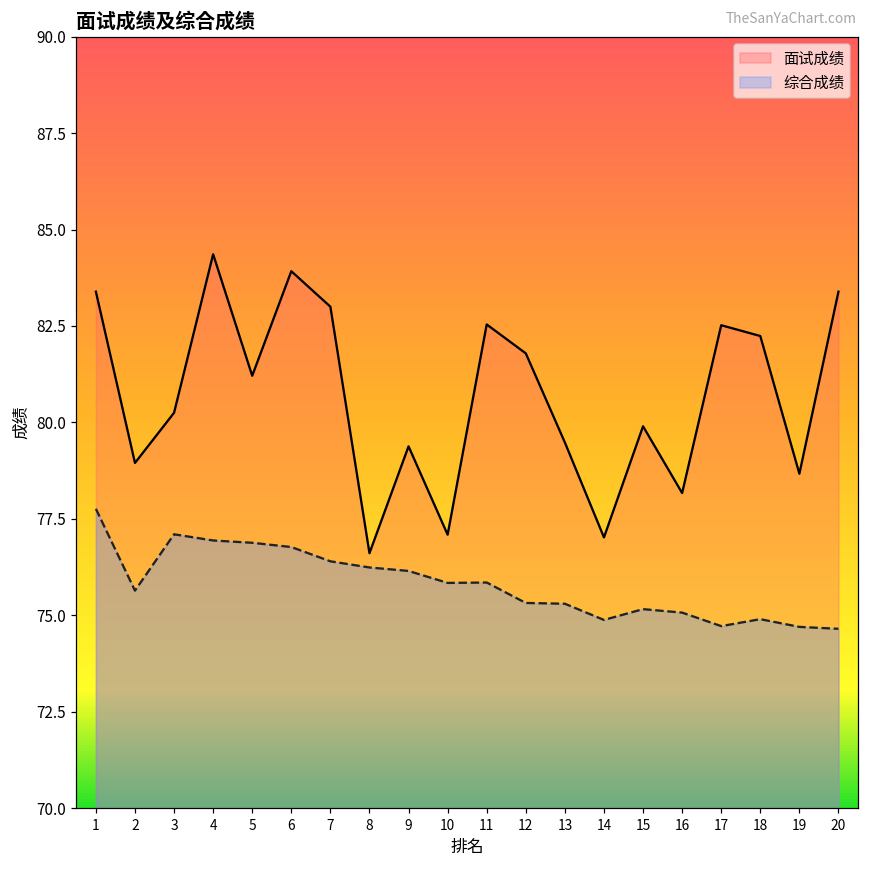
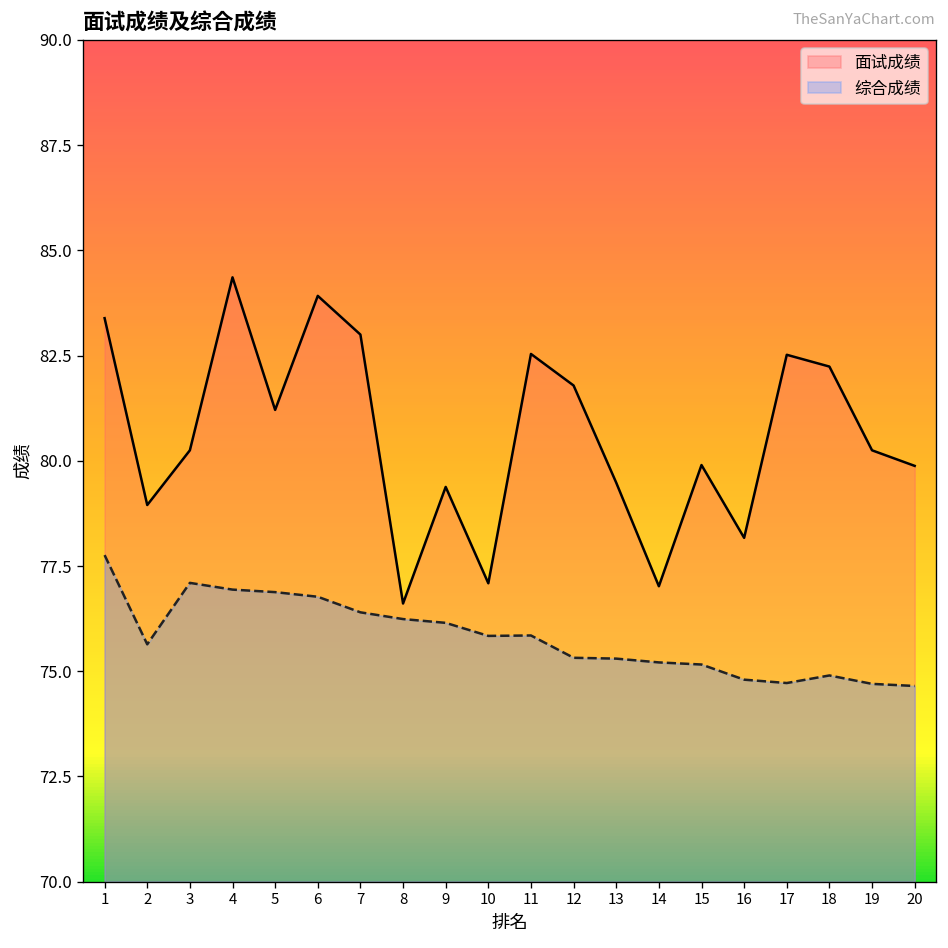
综合成绩, 14: 74.9 -> 75.2
综合成绩, 16: 75.1 -> 74.8
面试成绩, 19: 78.7 -> 80.3
面试成绩, 20: 83.4 -> 79.9
